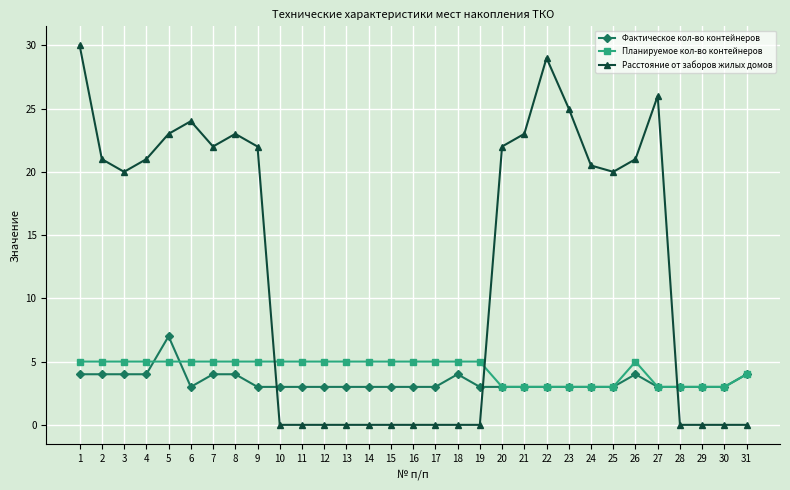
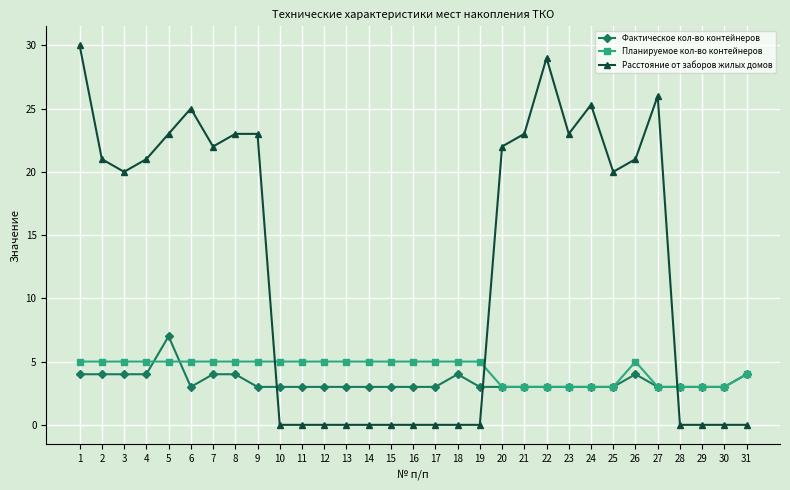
Расстояние от заборов жилых домов, 6: 24 -> 25
Расстояние от заборов жилых домов, 9: 22 -> 23
Расстояние от заборов жилых домов, 23: 25 -> 23
Расстояние от заборов жилых домов, 24: 20.5 -> 25.3
